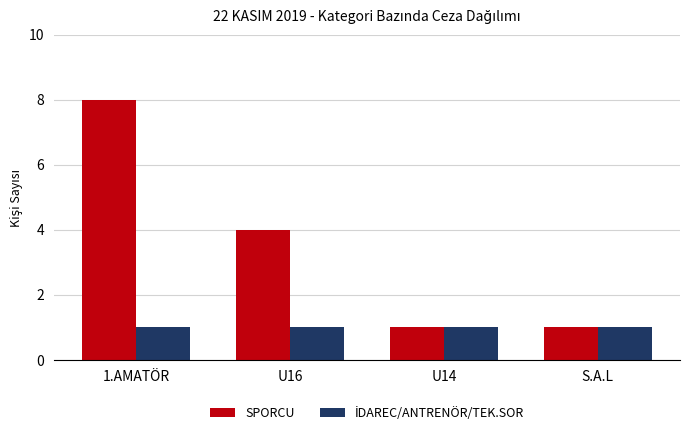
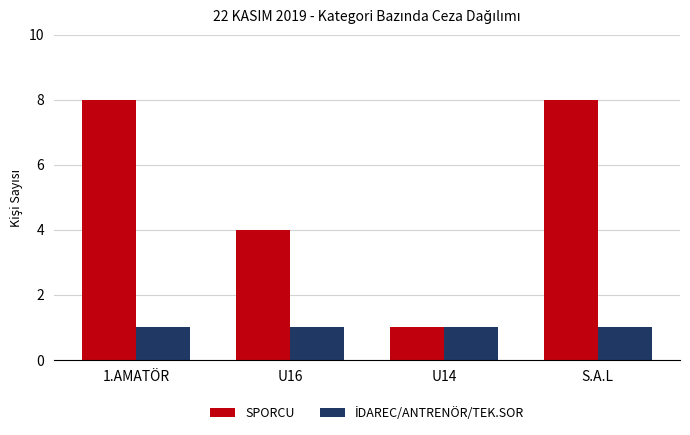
SPORCU, S.A.L: 1 -> 8
